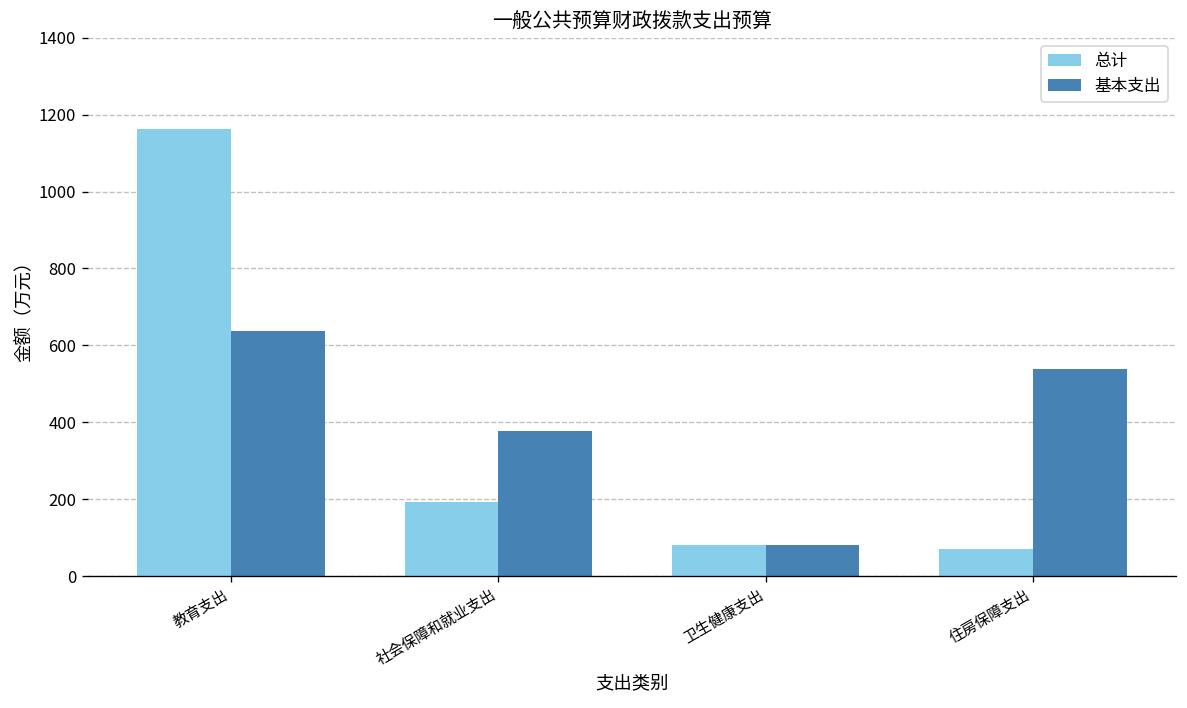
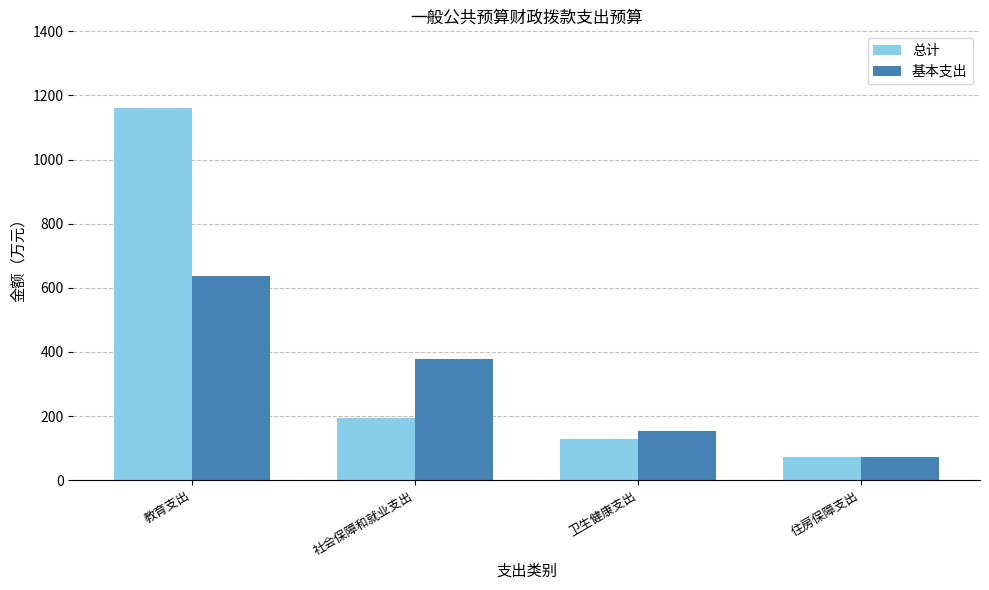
总计, 卫生健康支出: 80 -> 130
基本支出, 卫生健康支出: 80 -> 150
基本支出, 住房保障支出: 540 -> 70
